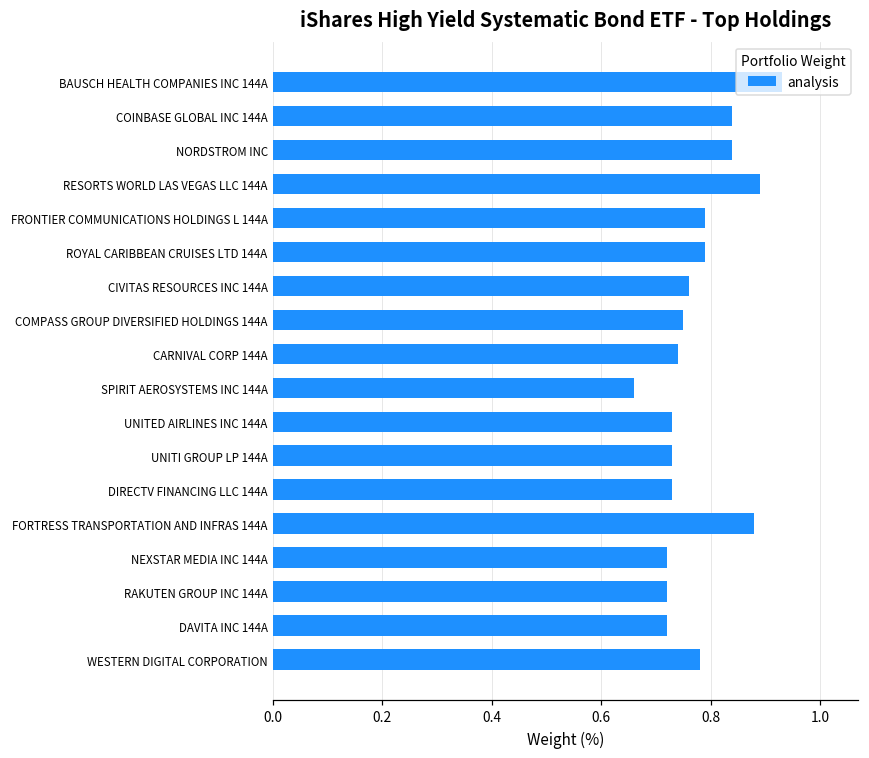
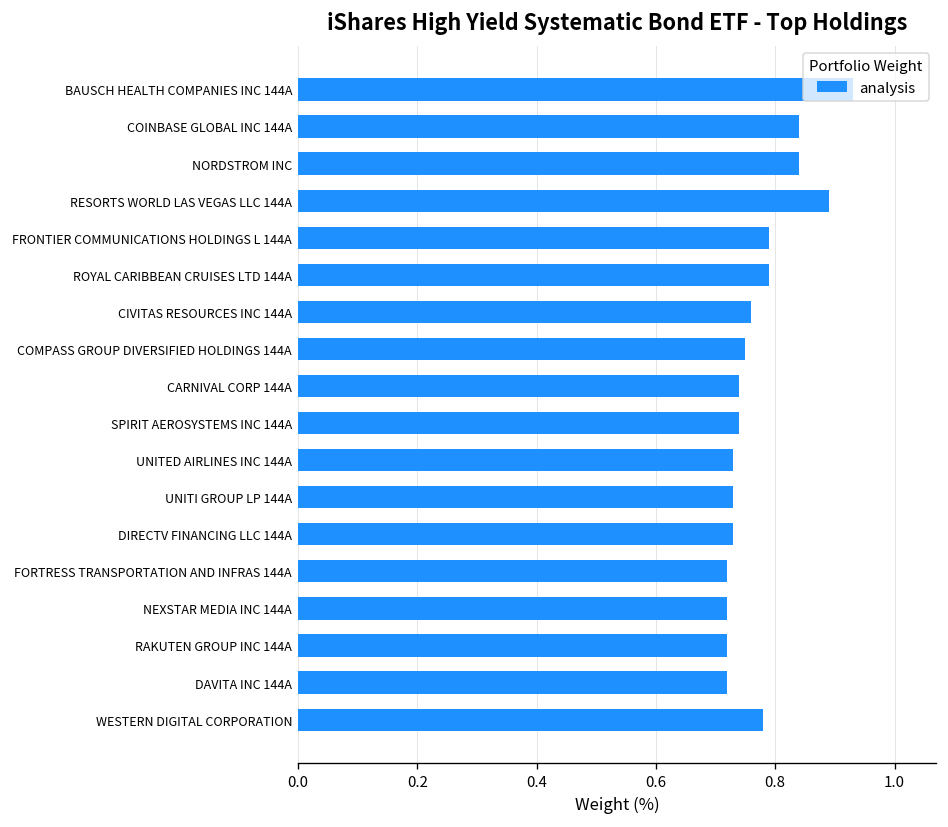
SPIRIT AEROSYSTEMS INC 144A: 0.66 -> 0.74
FORTRESS TRANSPORTATION AND INFRAS 144A: 0.88 -> 0.72
